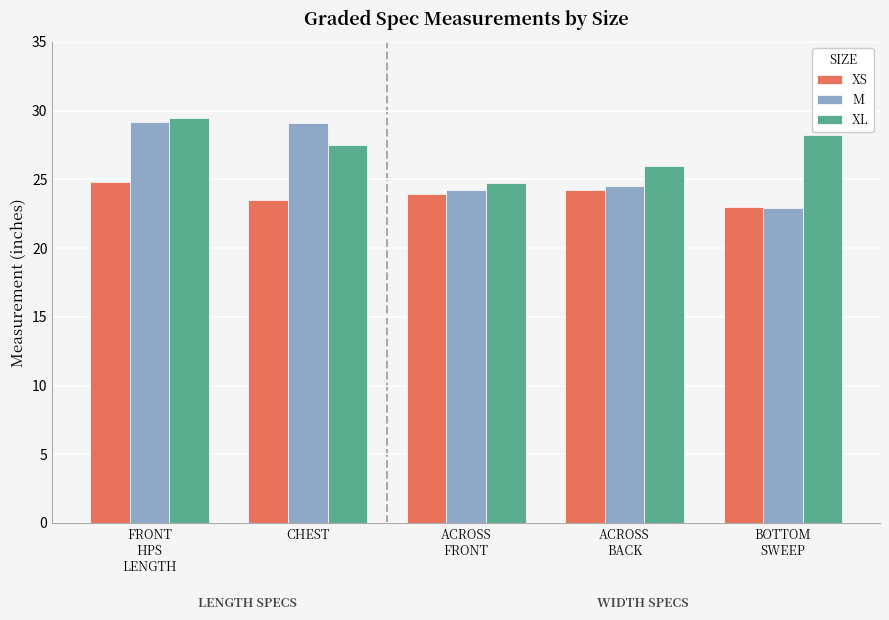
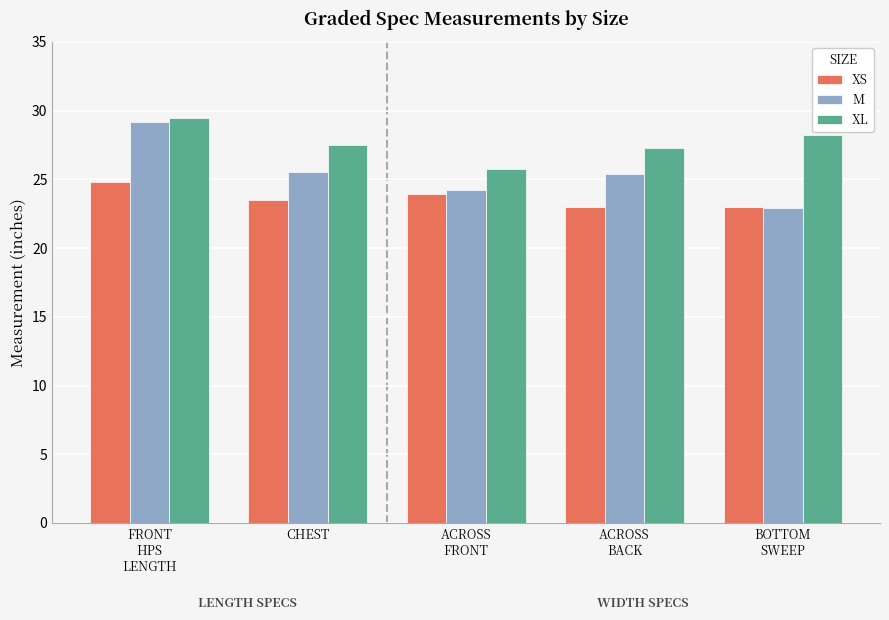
M, CHEST: 29.1 -> 25.5
XL, ACROSS FRONT: 24.7 -> 25.8
XS, ACROSS BACK: 24.2 -> 23.0
M, ACROSS BACK: 24.5 -> 25.4
XL, ACROSS BACK: 26.0 -> 27.3
